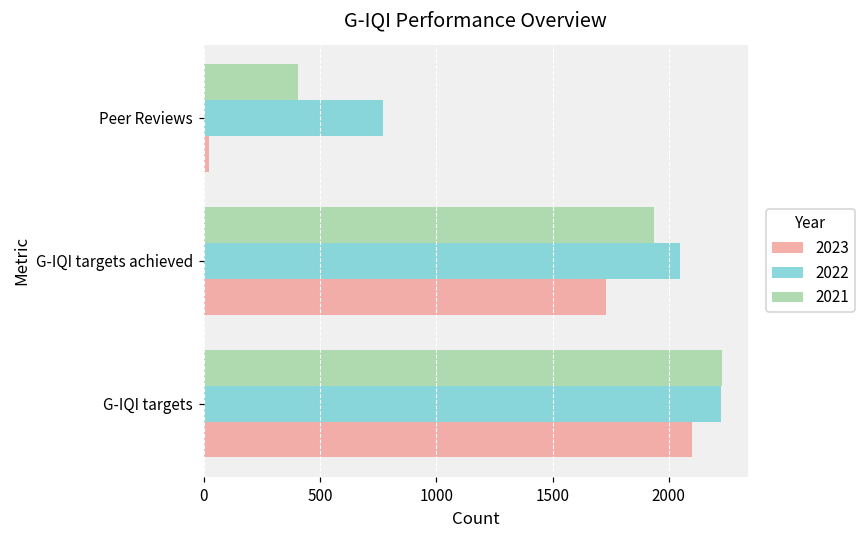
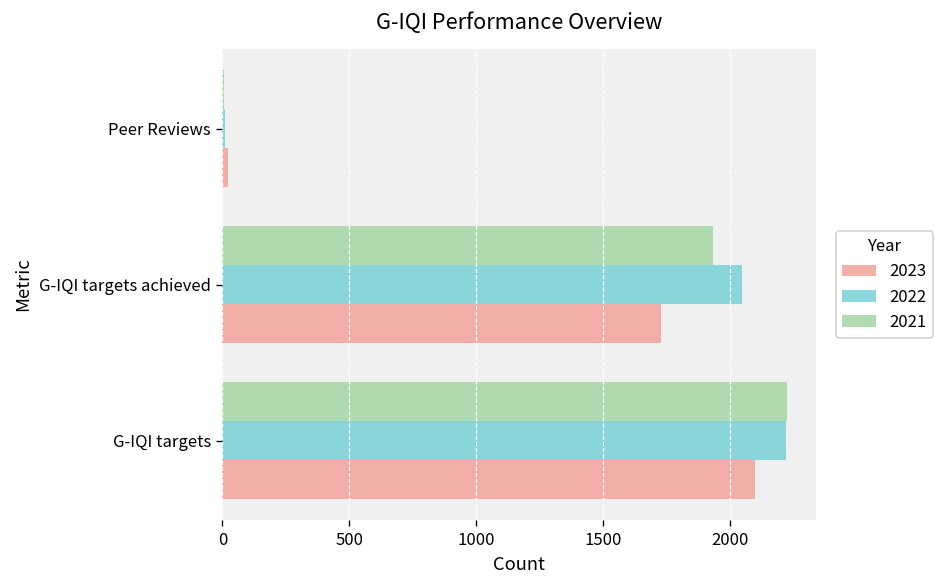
2021, Peer Reviews: 400 -> 10
2022, Peer Reviews: 770 -> 10
